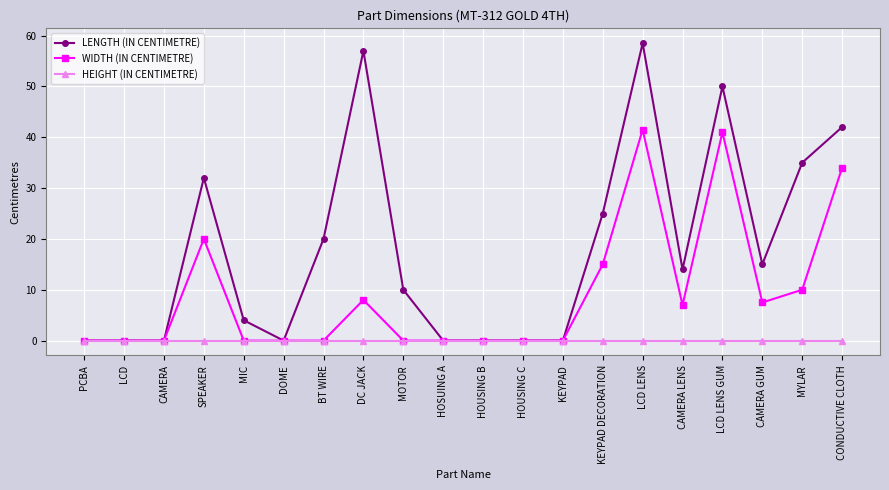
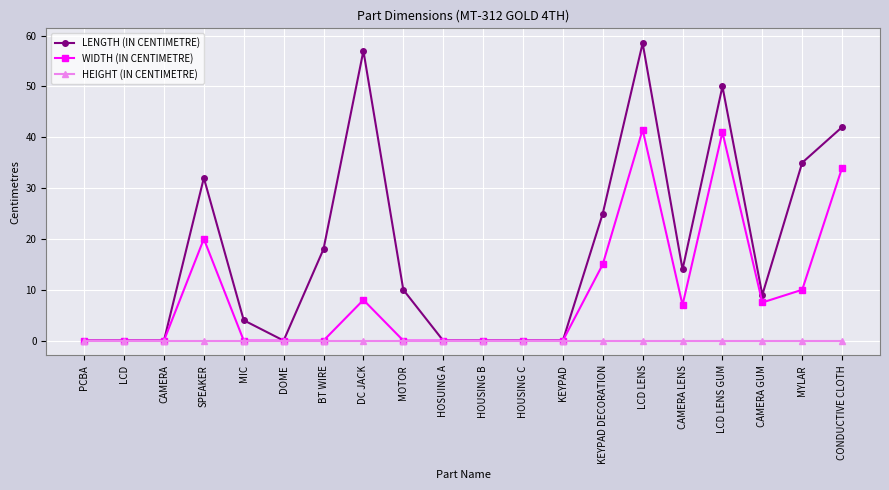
LENGTH (IN CENTIMETRE), BT WIRE: 20 -> 18
LENGTH (IN CENTIMETRE), CAMERA GUM: 15 -> 9
